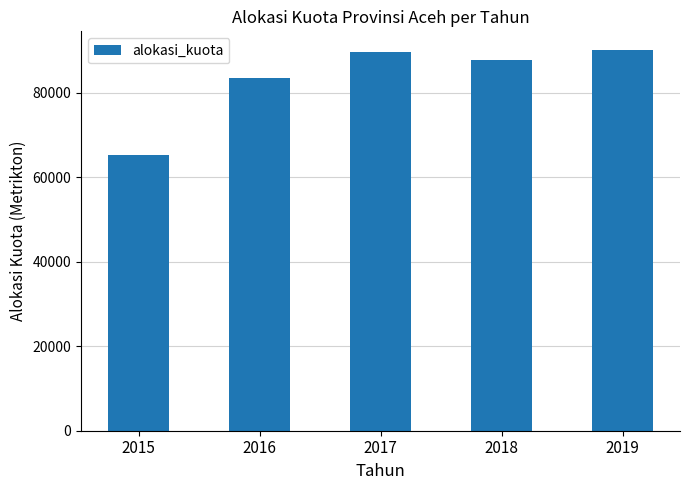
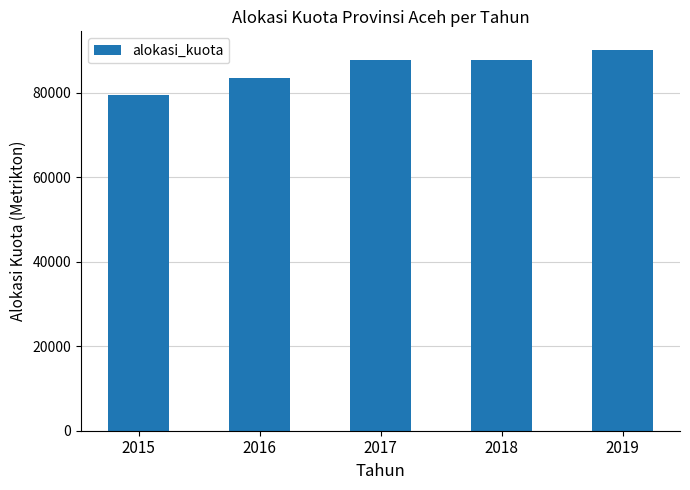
2015: 65000 -> 79000
2017: 90000 -> 88000
